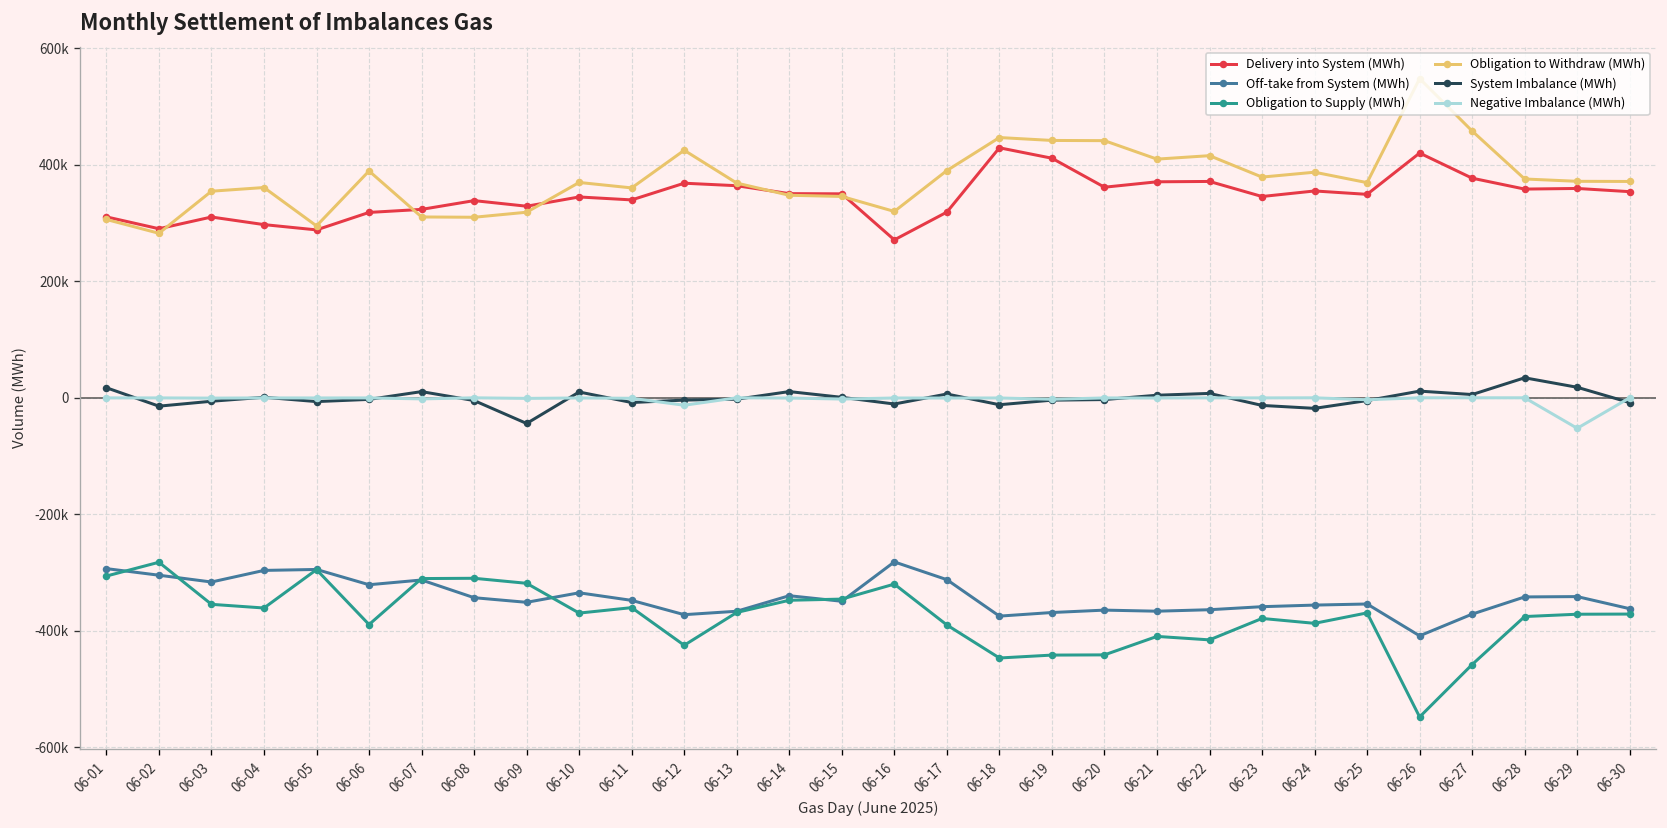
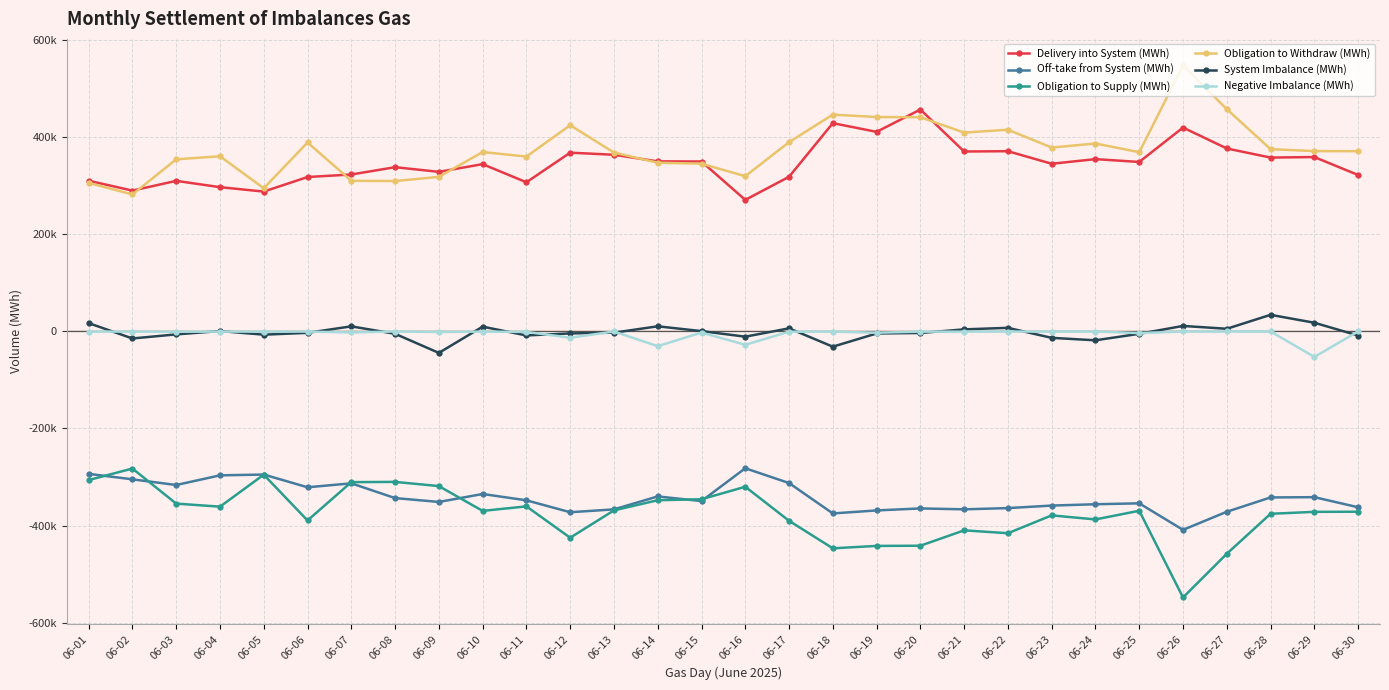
Delivery into System (MWh), 06-11: 340000 -> 310000
Negative Imbalance (MWh), 06-14: 0 -> -30000
Negative Imbalance (MWh), 06-16: 0 -> -30000
System Imbalance (MWh), 06-18: -10000 -> -30000
Delivery into System (MWh), 06-20: 360000 -> 460000
Delivery into System (MWh), 06-30: 350000 -> 320000
